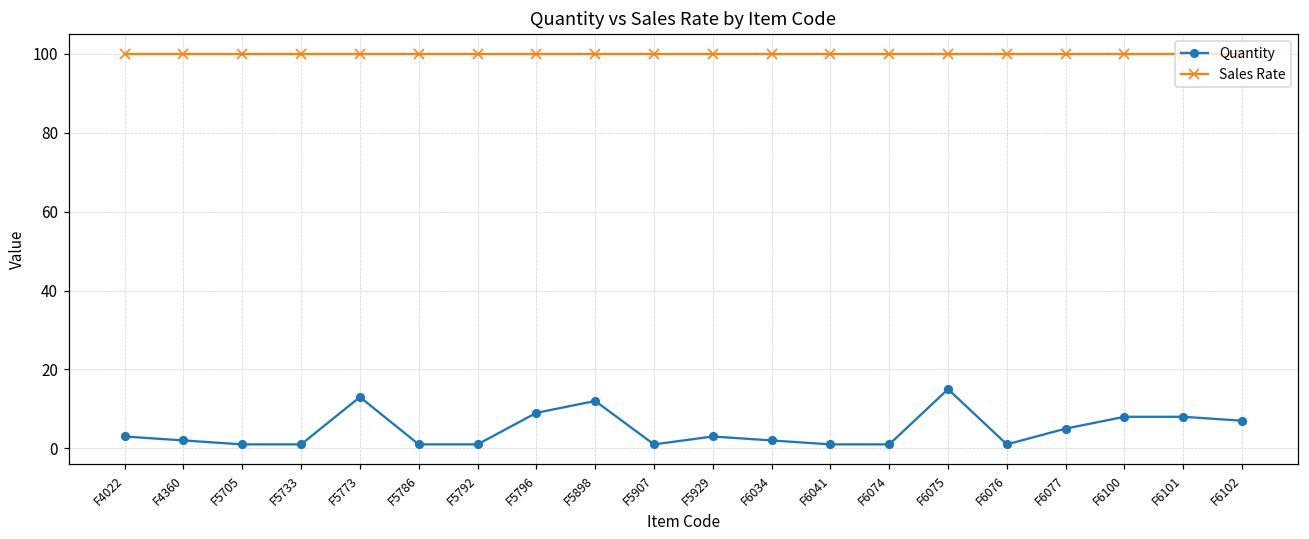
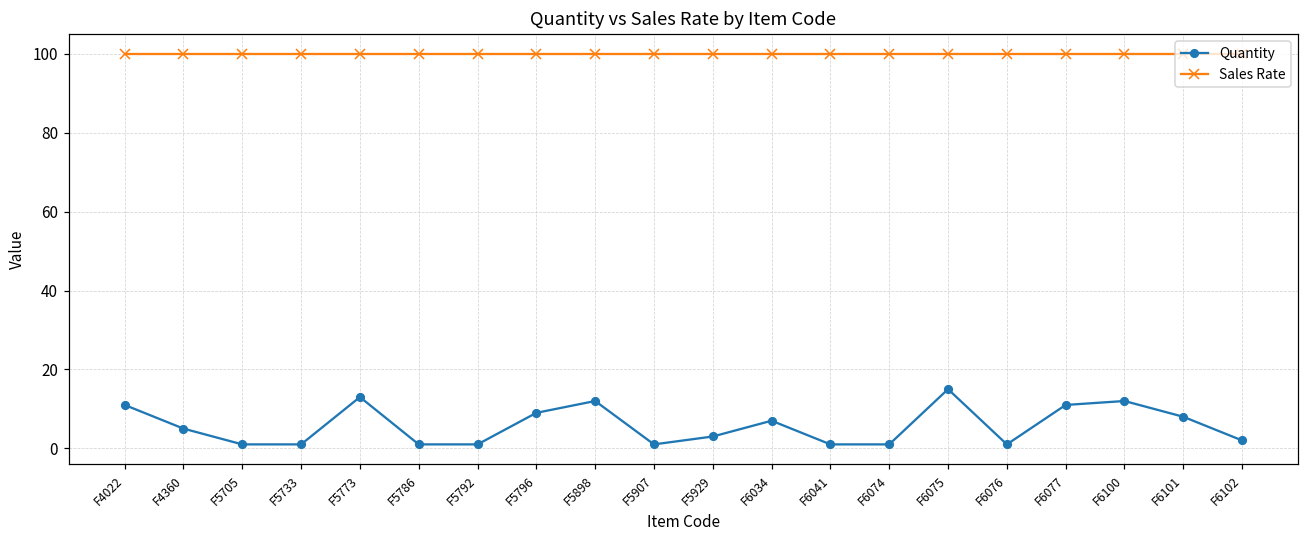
Quantity, F4022: 3 -> 11
Quantity, F4360: 2 -> 5
Quantity, F6034: 2 -> 7
Quantity, F6077: 5 -> 11
Quantity, F6100: 8 -> 12
Quantity, F6102: 7 -> 2
